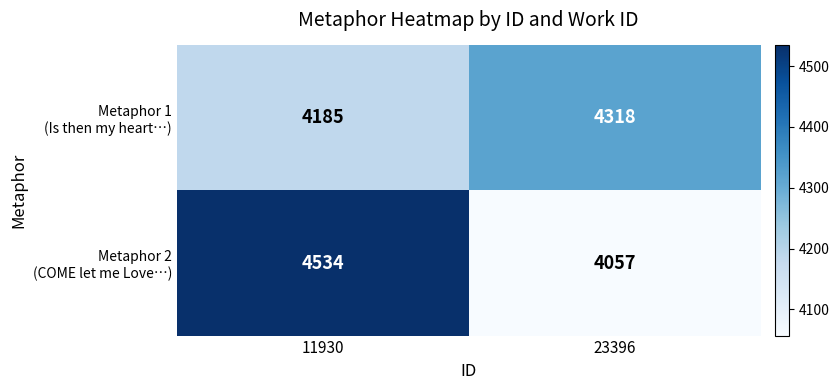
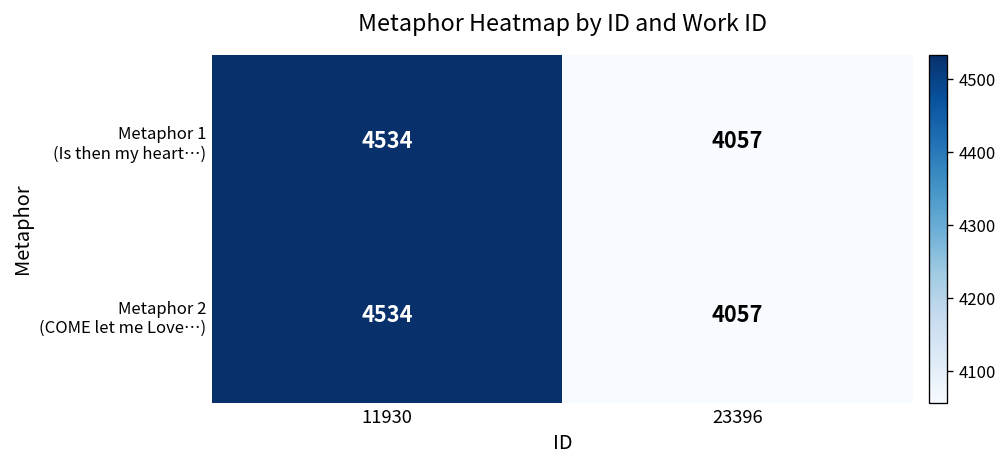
Metaphor 1 (Is then my heart…), 11930: 4185 -> 4534
Metaphor 1 (Is then my heart…), 23396: 4318 -> 4057
